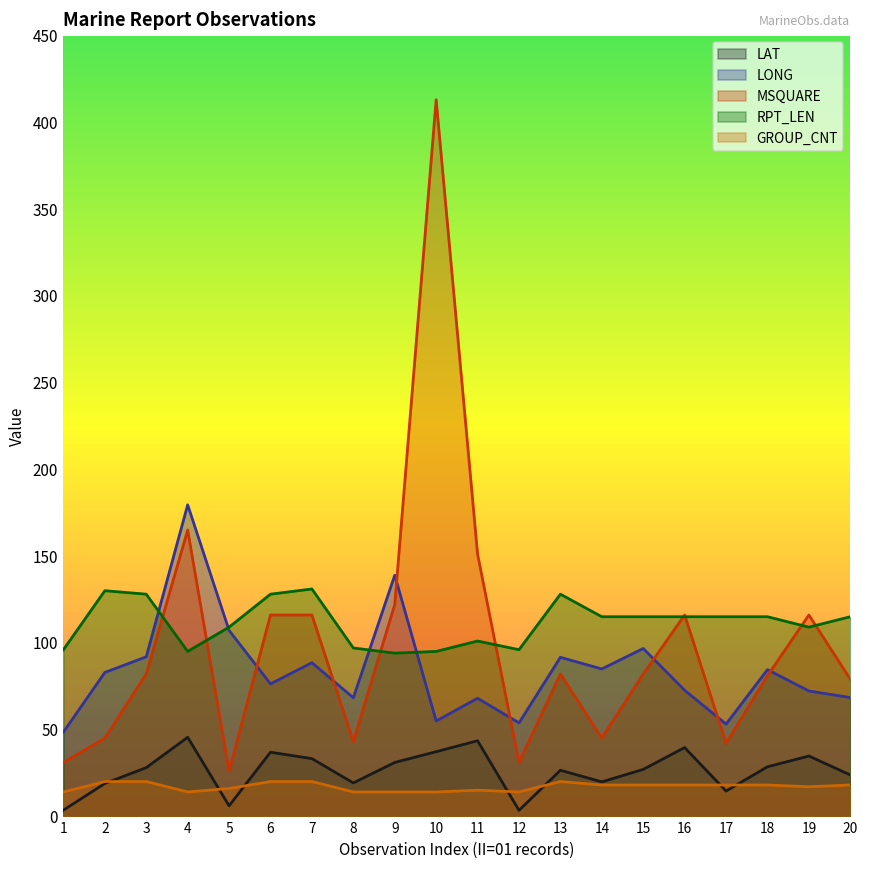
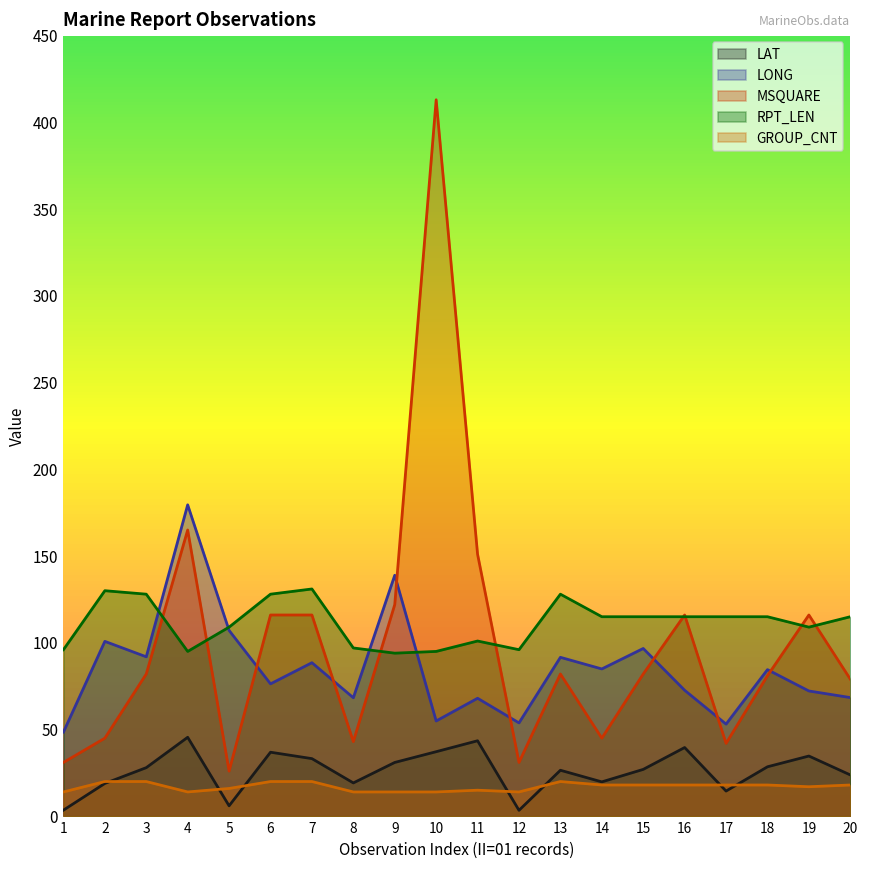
LONG, 2: 83 -> 101
